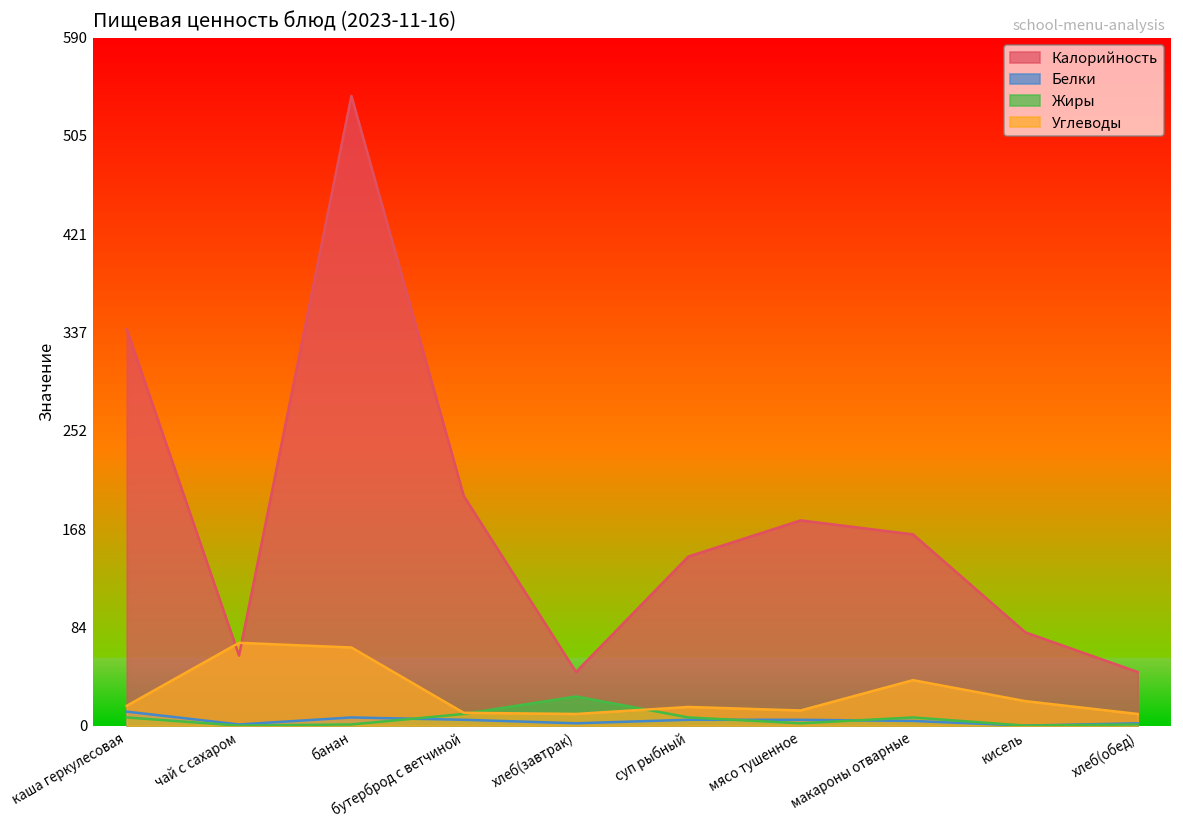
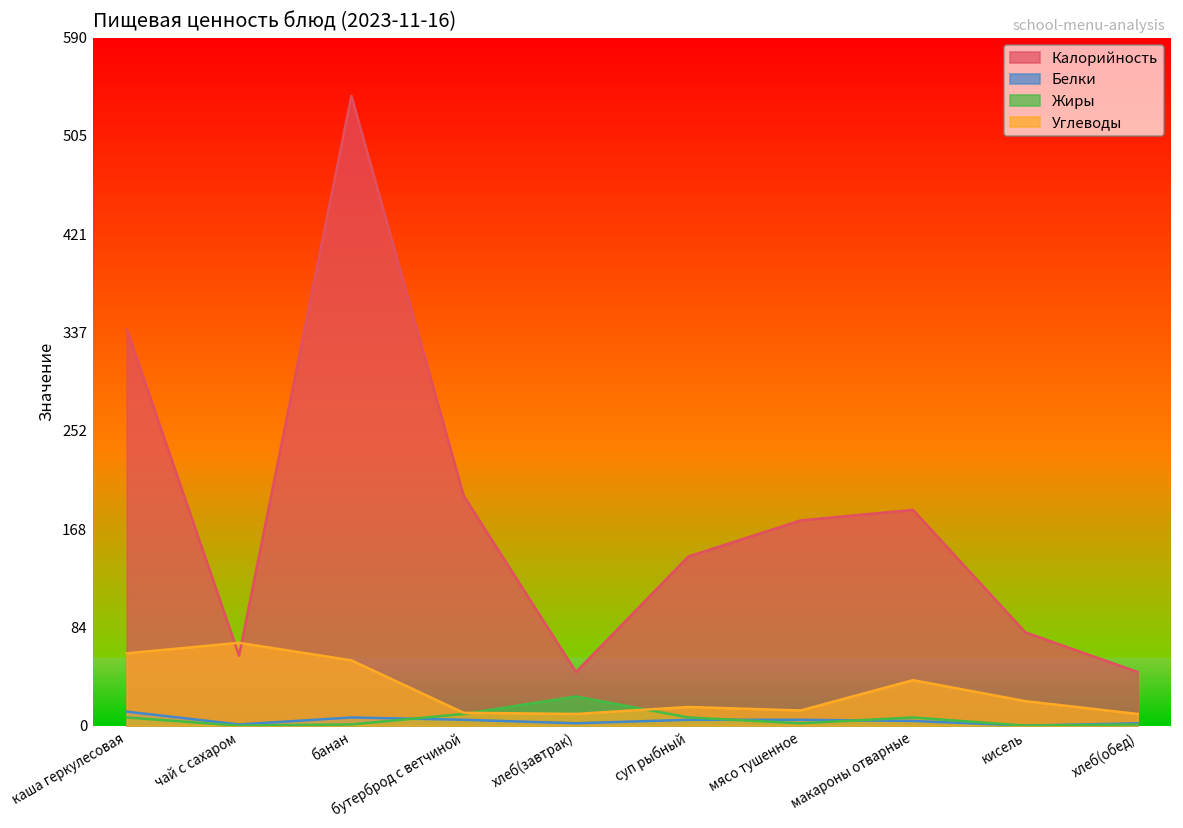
Углеводы, каша геркулесовая: 20 -> 60
Углеводы, банан: 70 -> 60
Калорийность, макароны отварные: 160 -> 190
